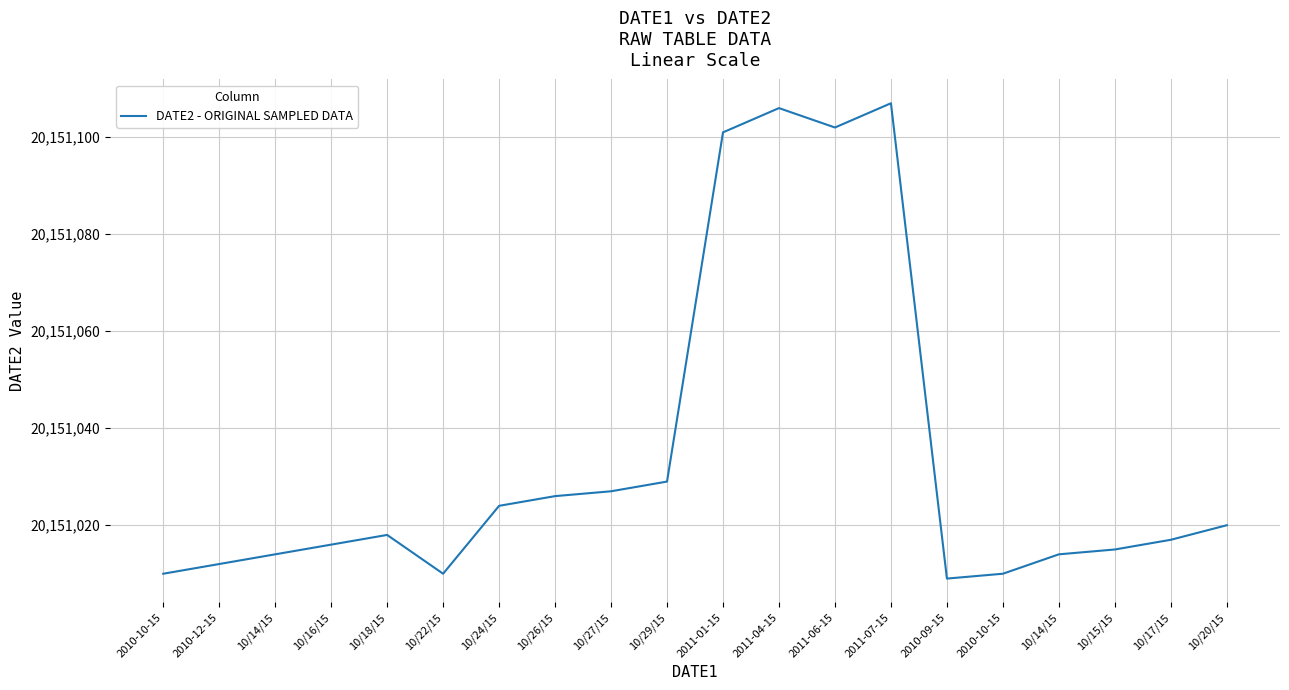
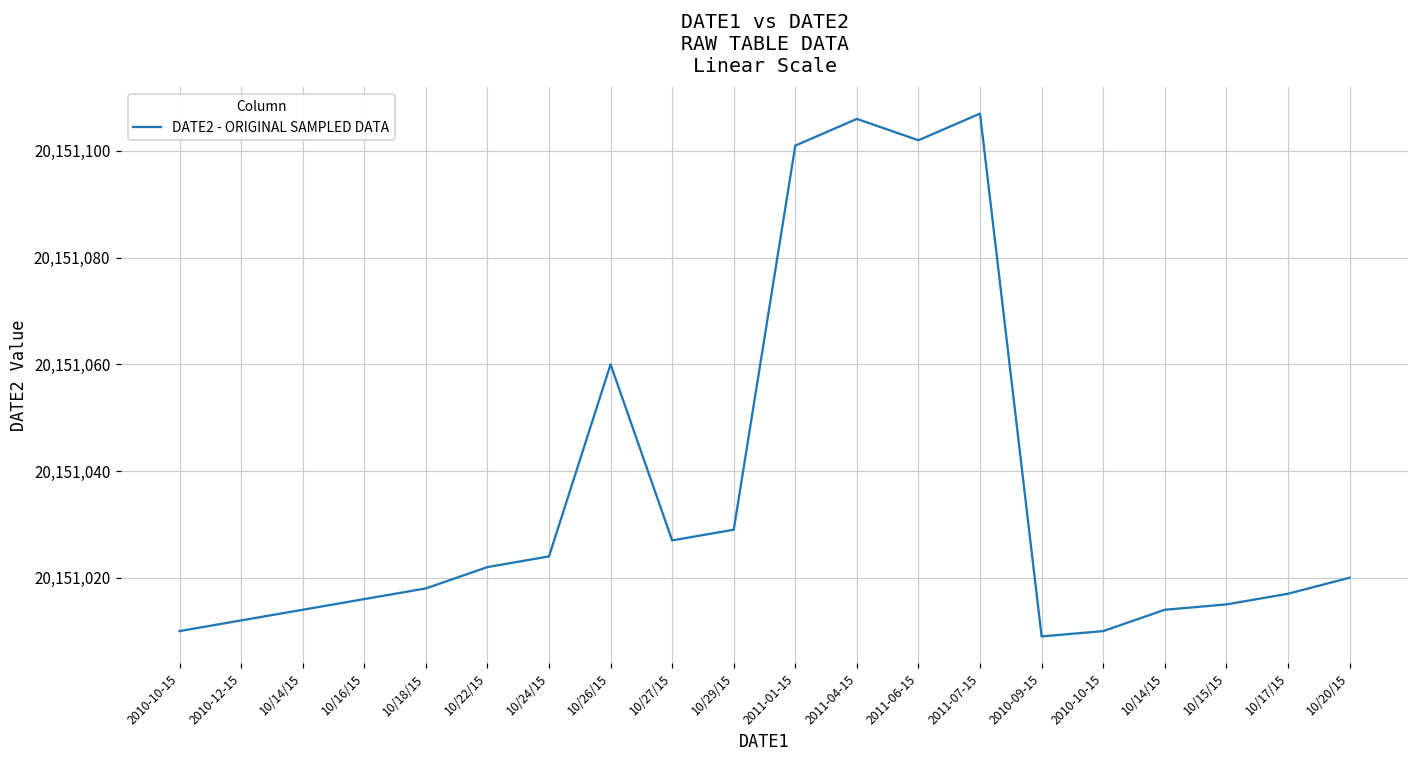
10/22/15: 20,151,010 -> 20,151,022
10/26/15: 20,151,026 -> 20,151,060
